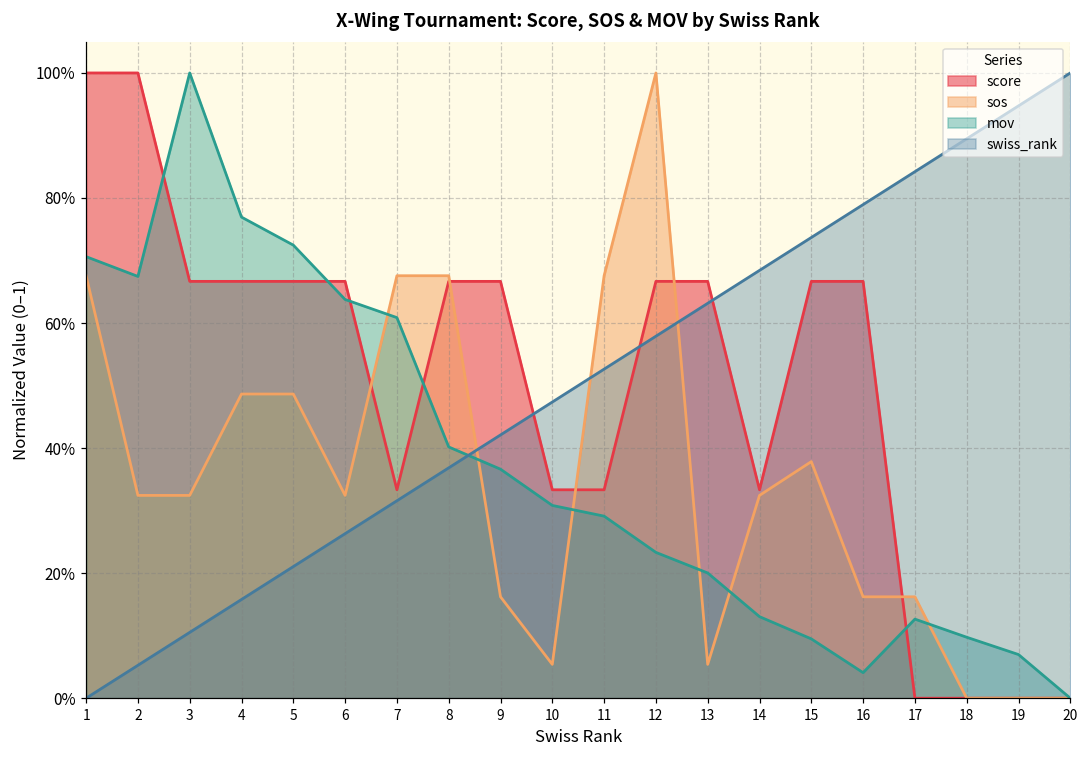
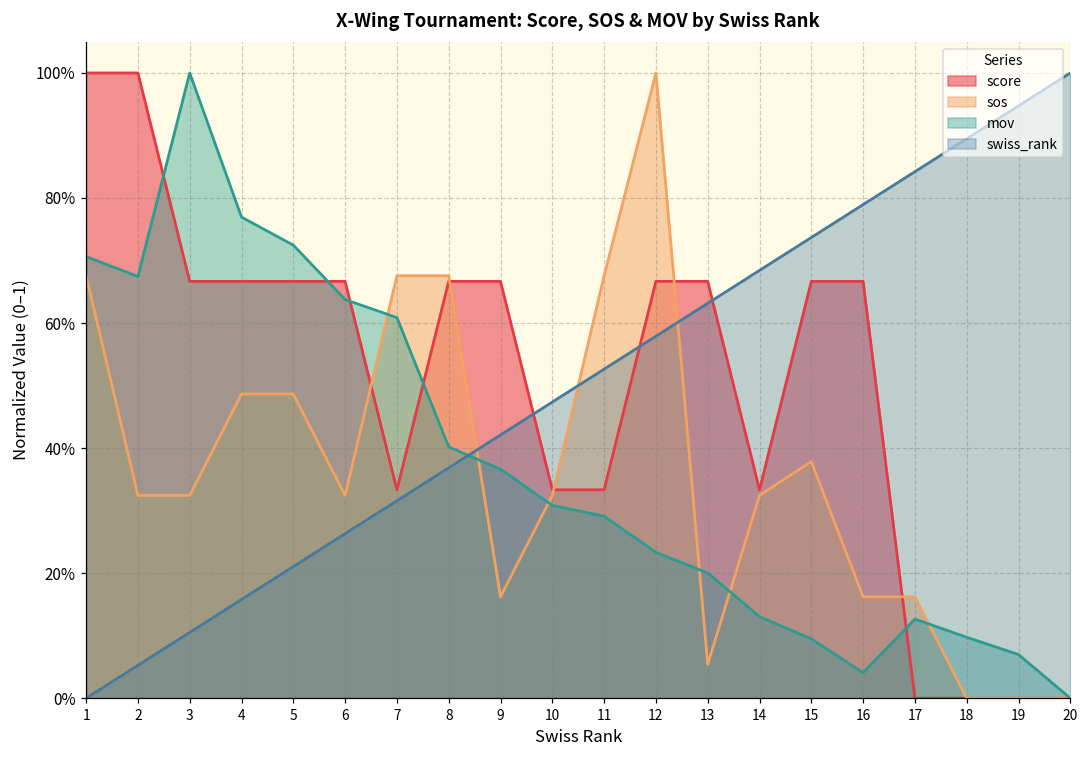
sos, 10: 5% -> 32%
